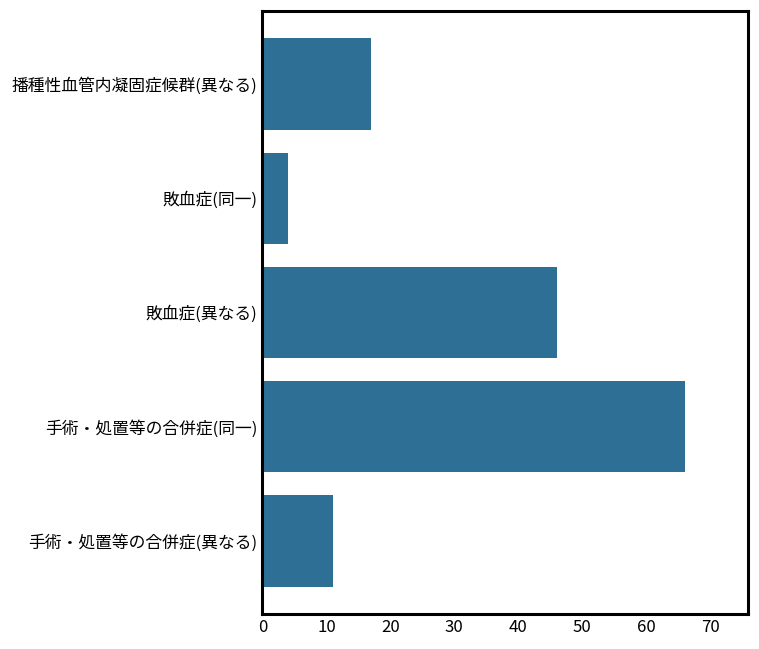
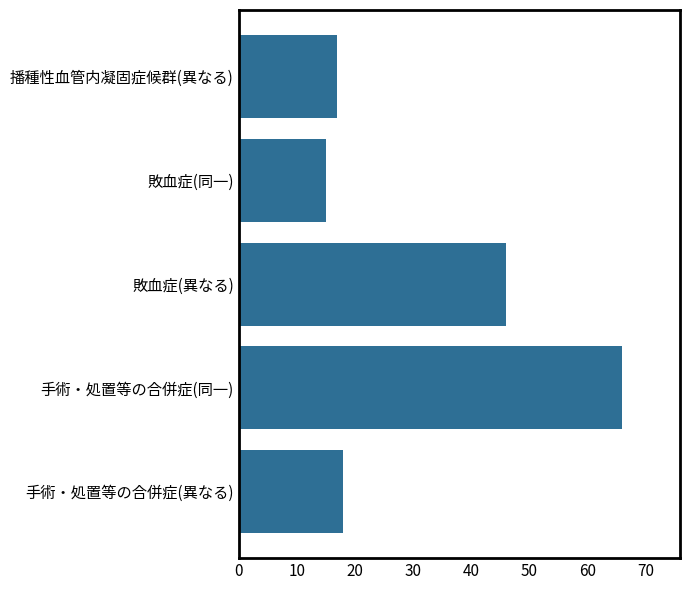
敗血症(同一): 4 -> 15
手術・処置等の合併症(異なる): 11 -> 18
